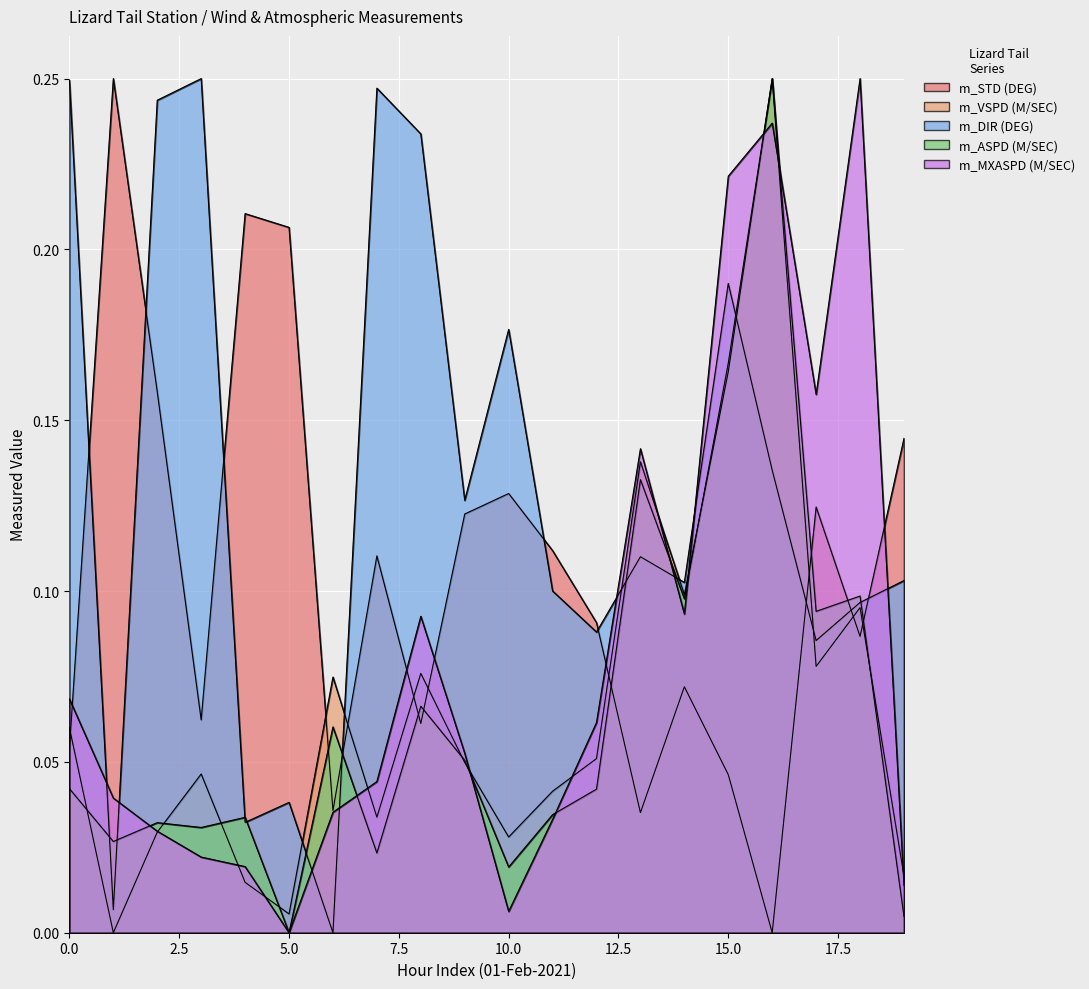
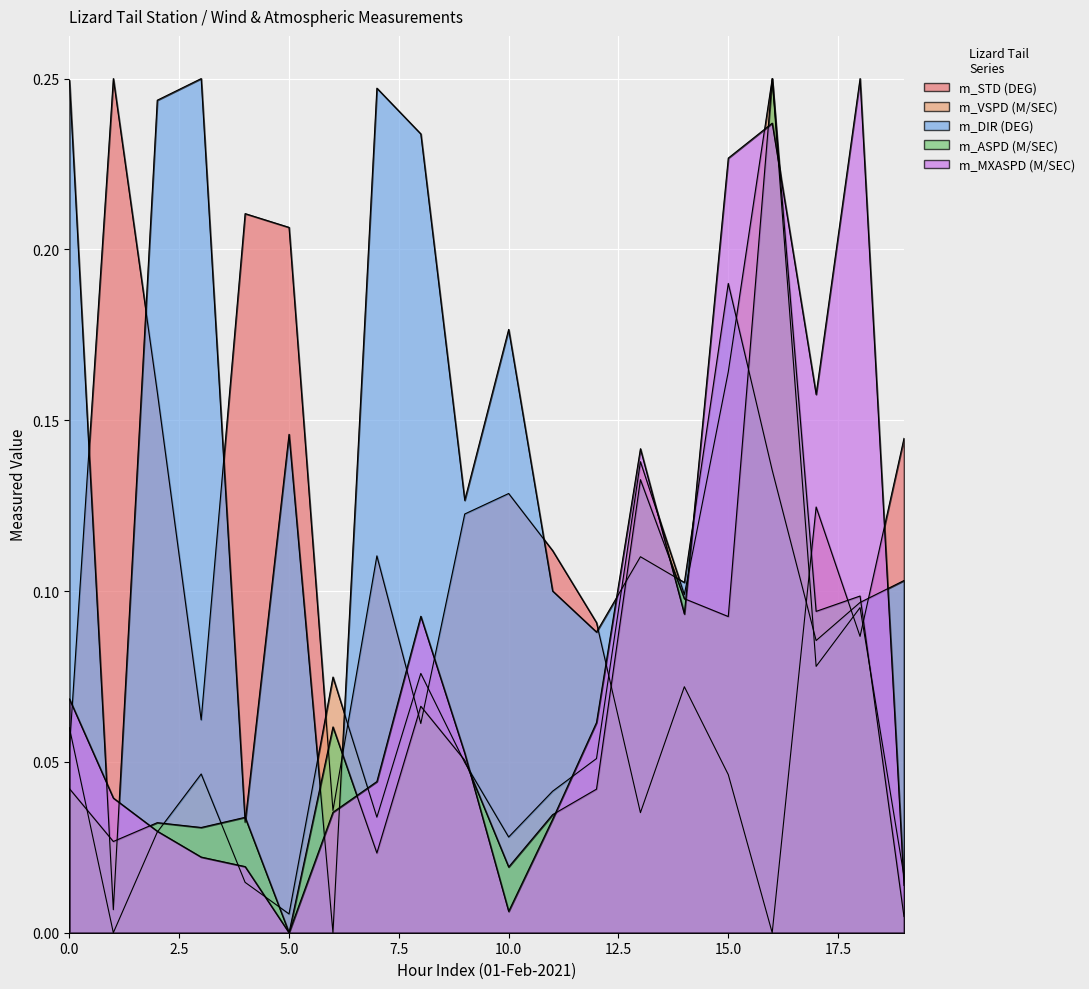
m_DIR (DEG), 5.0: 0.038 -> 0.146
m_ASPD (M/SEC), 15.0: 0.167 -> 0.093
m_MXASPD (M/SEC), 15.0: 0.221 -> 0.227
